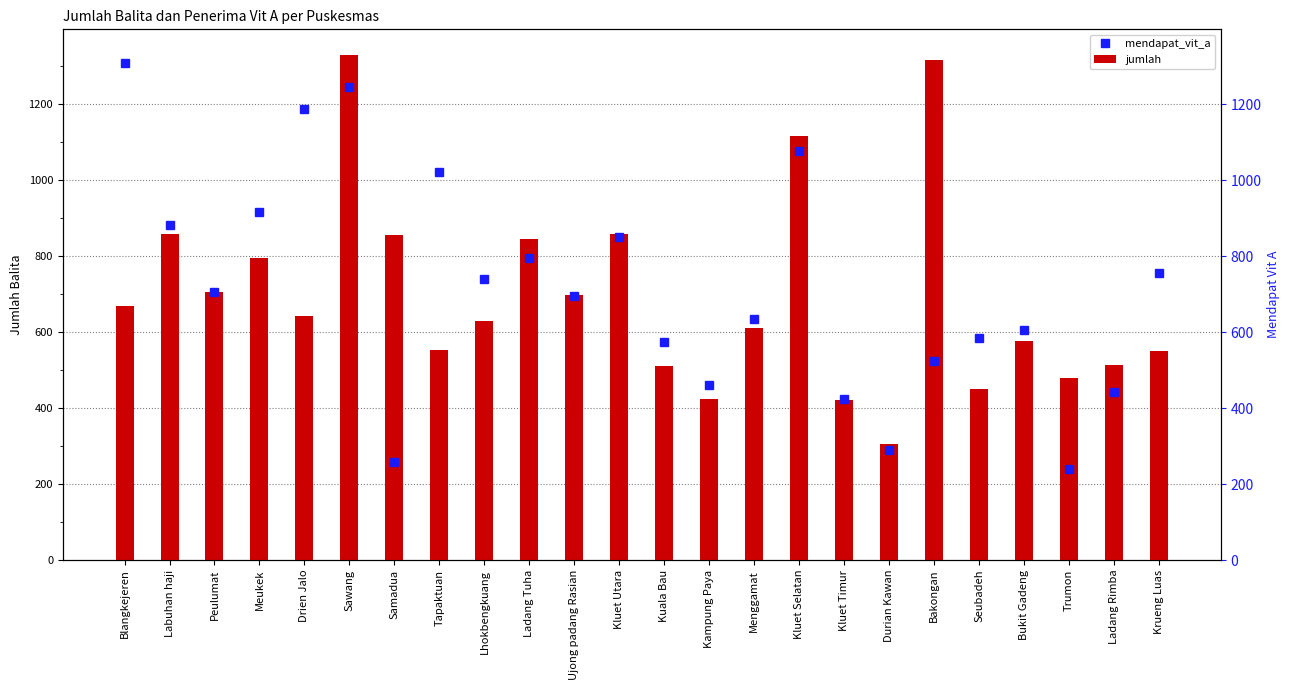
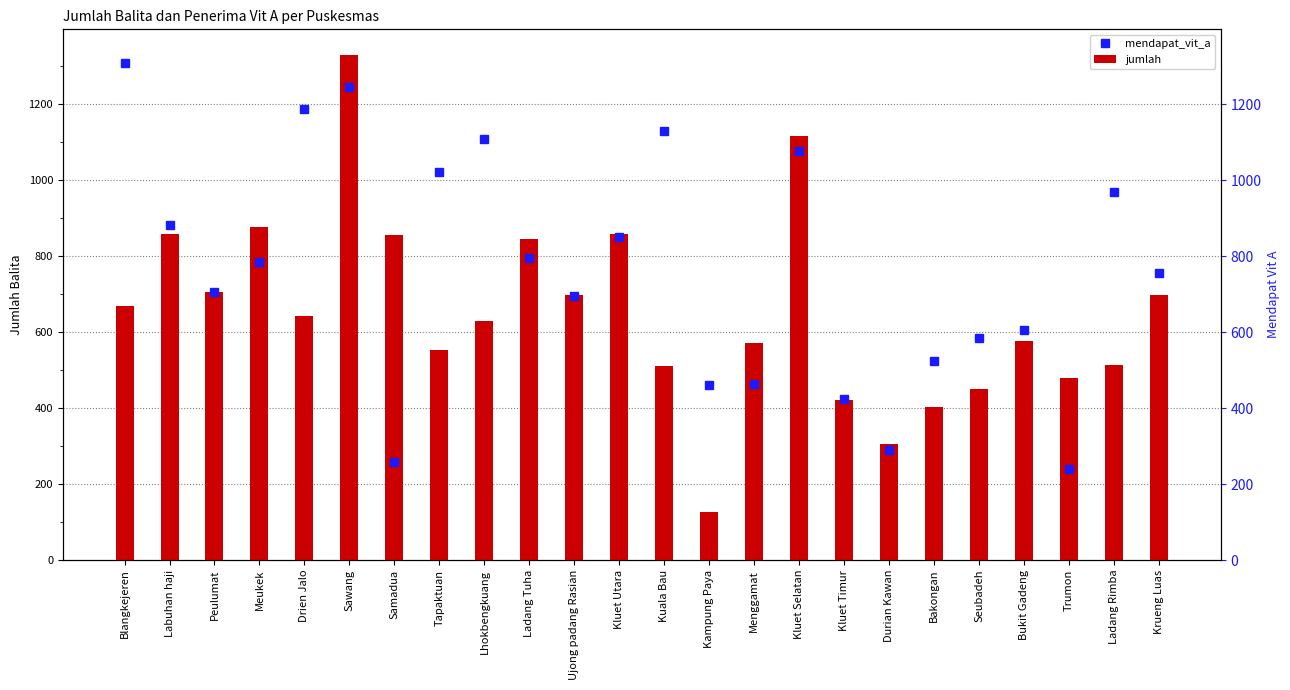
mendapat_vit_a, Meukek: 920 -> 780
jumlah, Meukek: 790 -> 880
mendapat_vit_a, Lhokbengkuang: 740 -> 1110
mendapat_vit_a, Kuala Bau: 580 -> 1130
jumlah, Kampung Paya: 420 -> 130
mendapat_vit_a, Menggamat: 640 -> 460
jumlah, Menggamat: 610 -> 570
jumlah, Bakongan: 1320 -> 400
mendapat_vit_a, Ladang Rimba: 440 -> 970
jumlah, Krueng Luas: 550 -> 700
